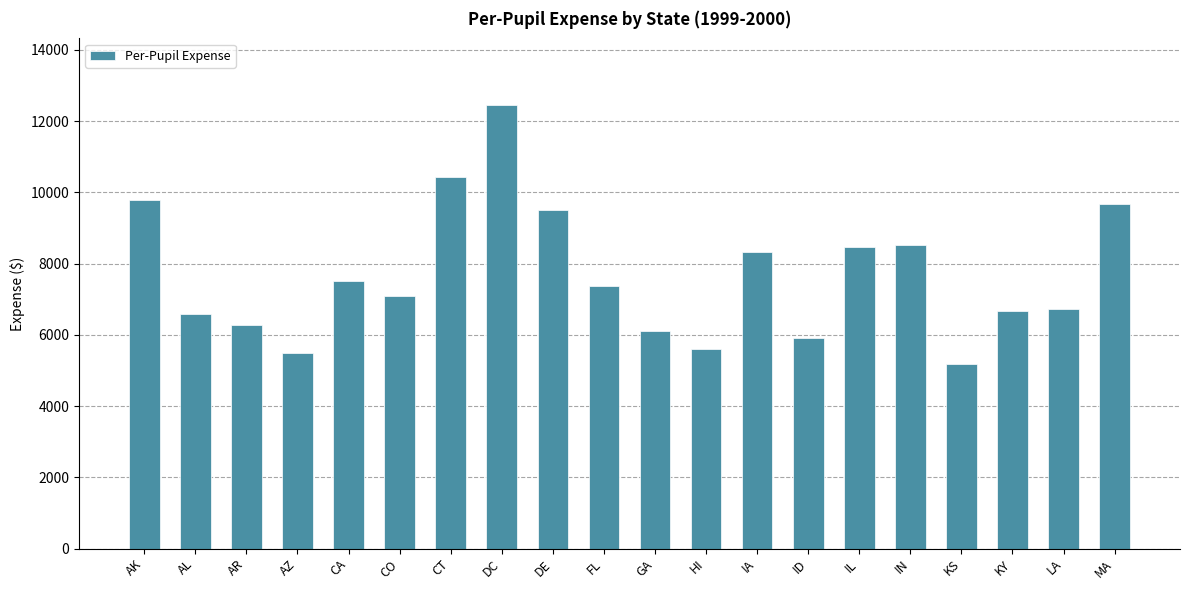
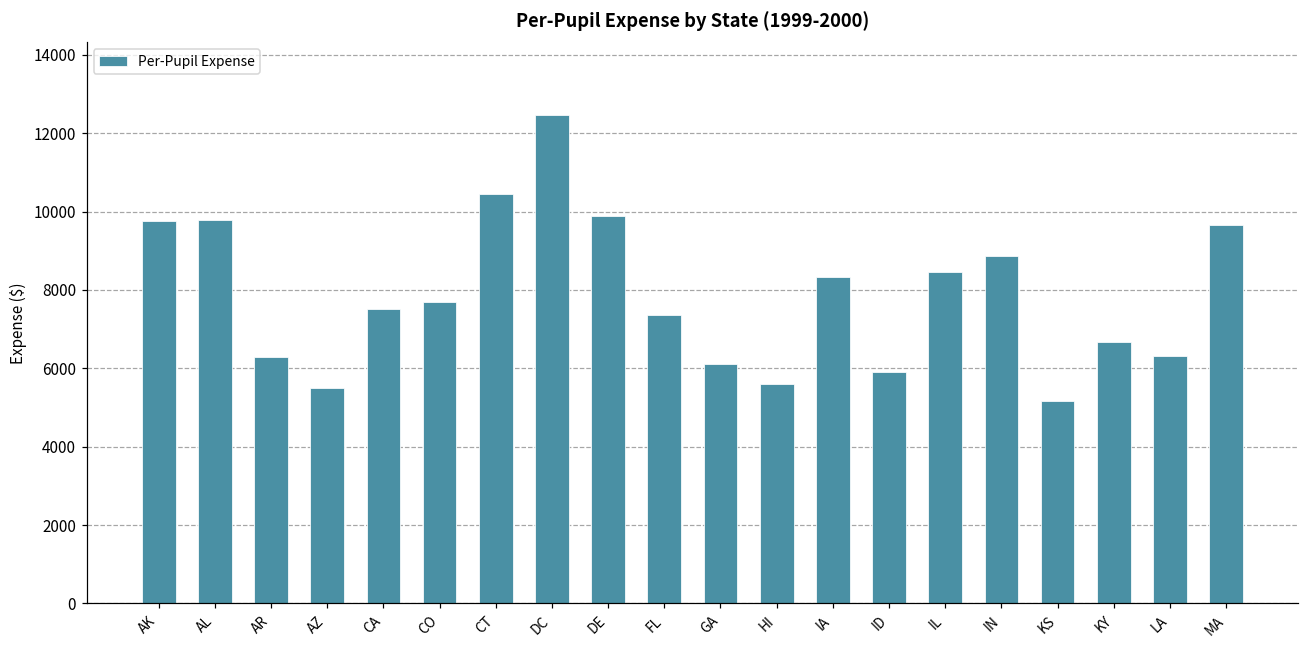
AL: 6600 -> 9800
CO: 7100 -> 7700
DE: 9500 -> 9900
IN: 8500 -> 8900
LA: 6700 -> 6300
